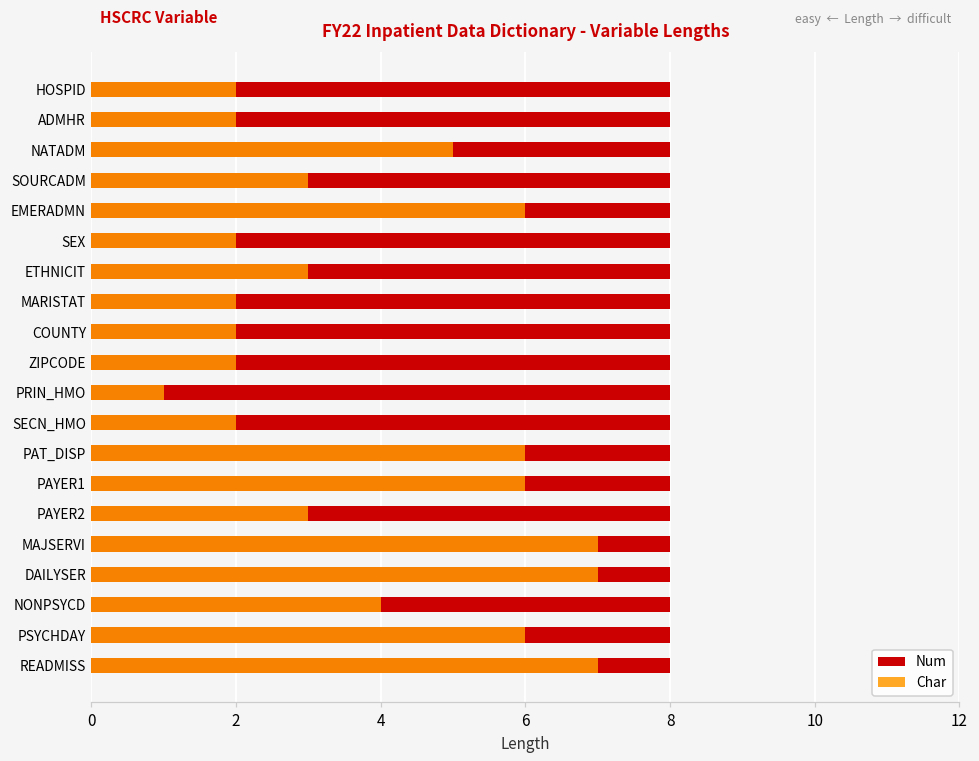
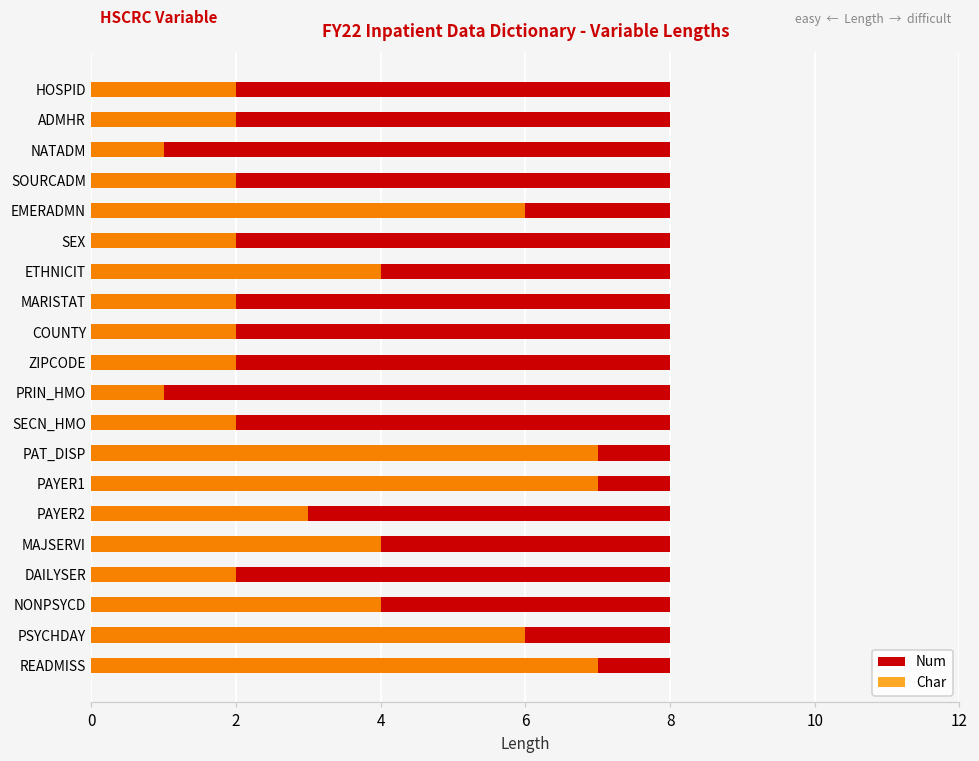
Char, NATADM: 5 -> 1
Char, SOURCADM: 3 -> 2
Char, ETHNICIT: 3 -> 4
Char, PAT_DISP: 6 -> 7
Char, PAYER1: 6 -> 7
Char, MAJSERVI: 7 -> 4
Char, DAILYSER: 7 -> 2
